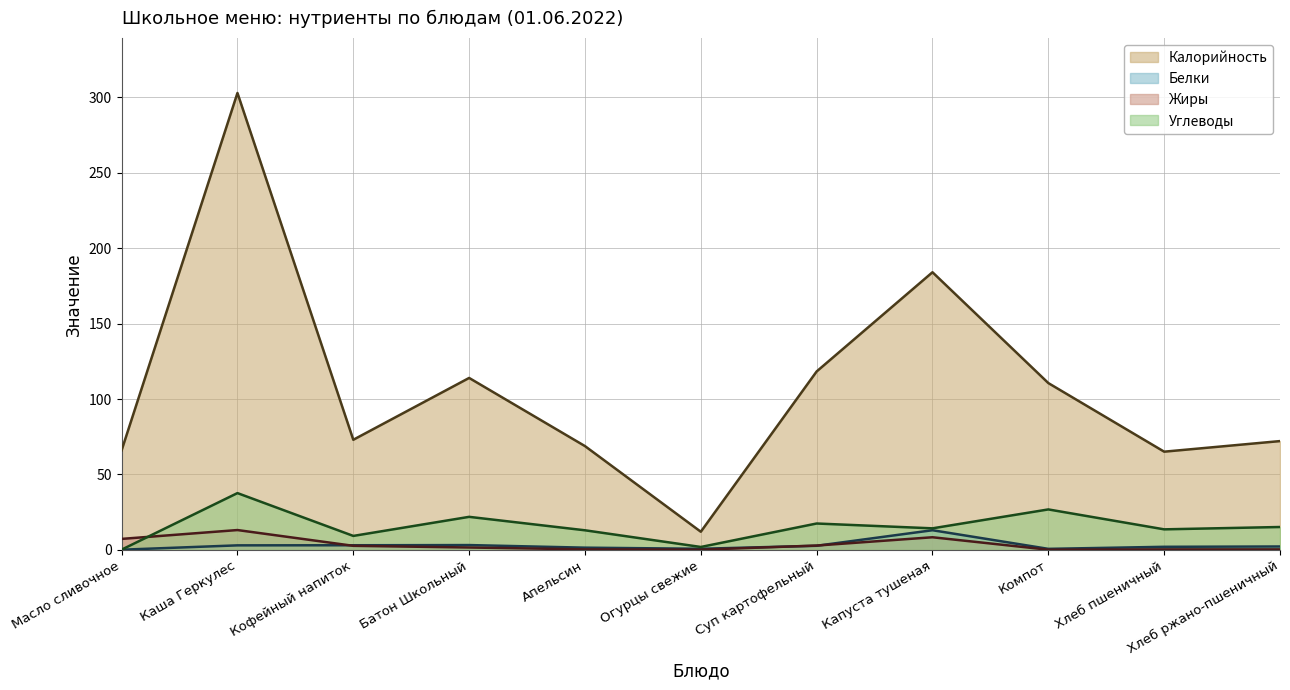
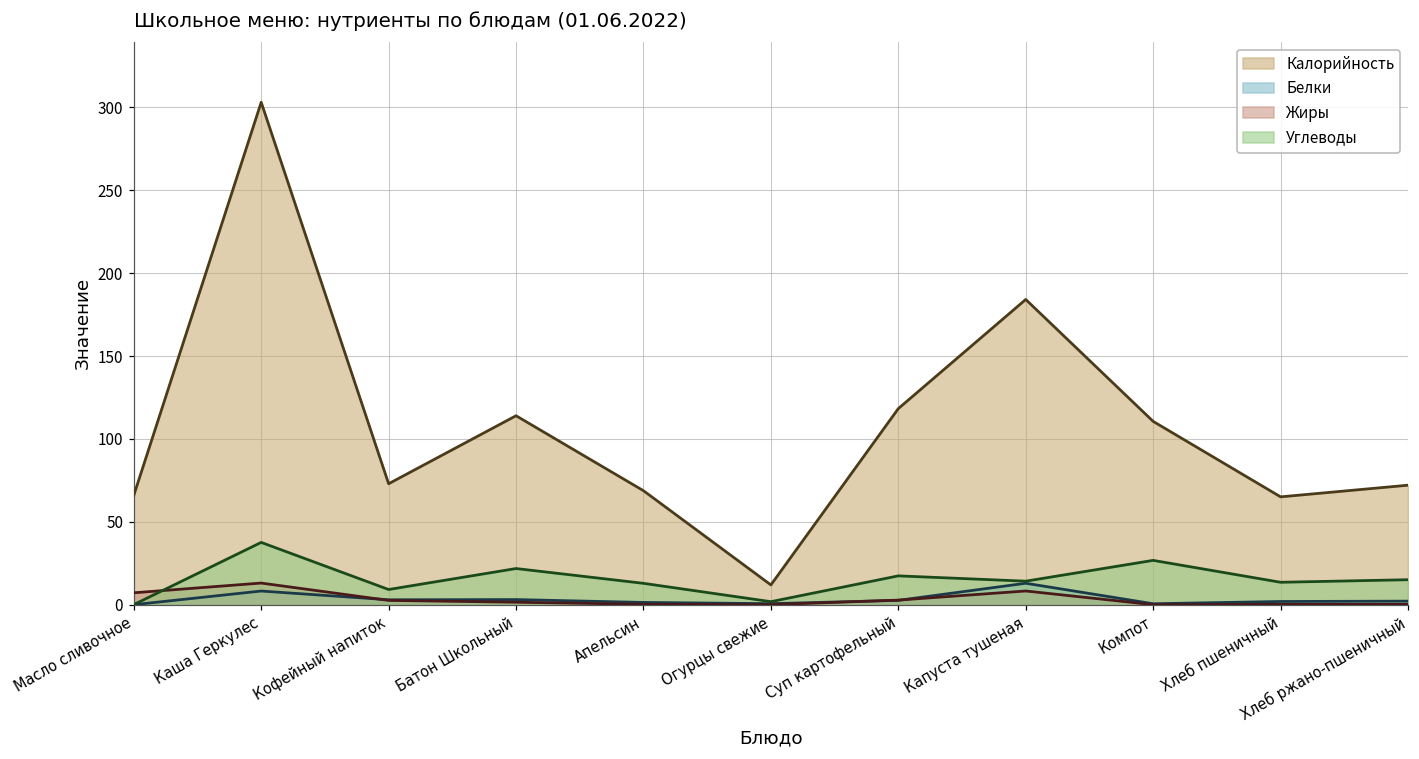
Белки, Каша Геркулес: 3 -> 8
